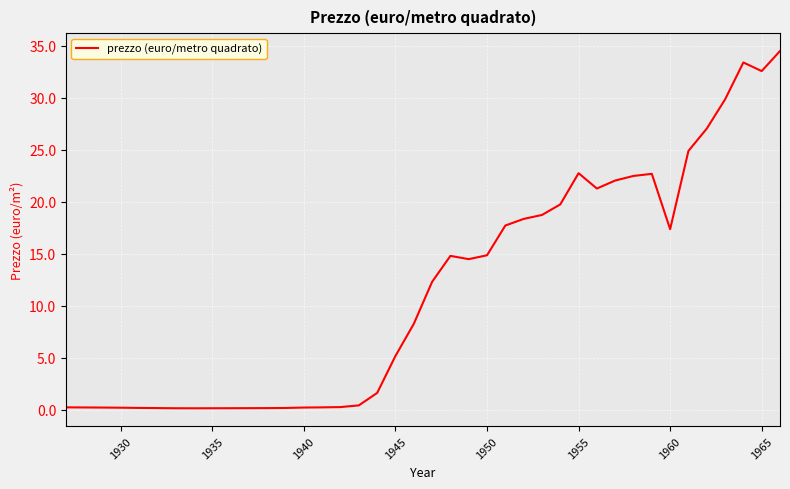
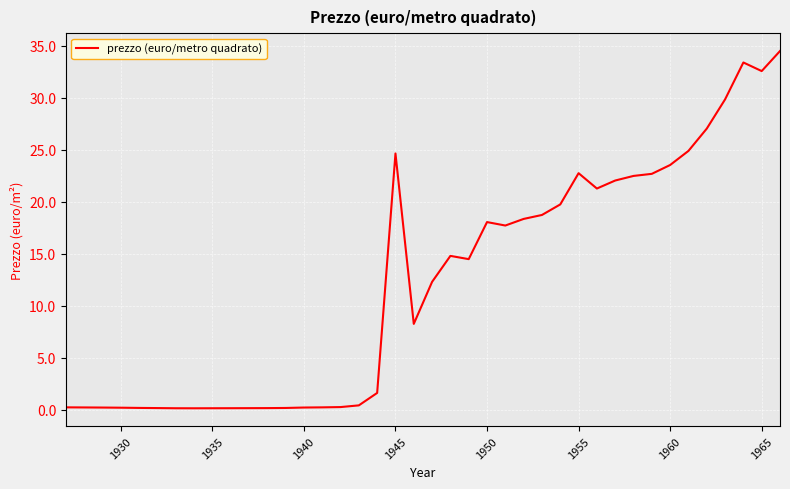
1945: 5.2 -> 24.6
1950: 14.9 -> 18.0
1960: 17.4 -> 23.5
